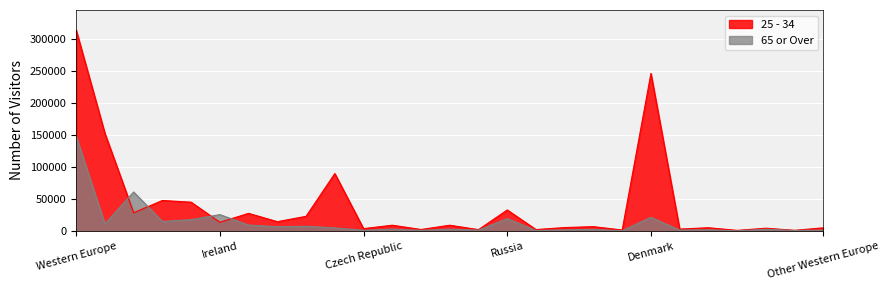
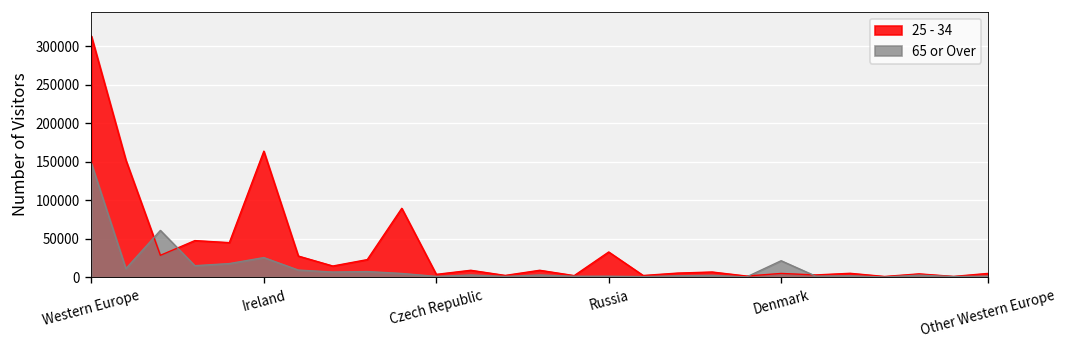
25 - 34, Ireland: 10000 -> 160000
65 or Over, Russia: 20000 -> 0
25 - 34, Denmark: 250000 -> 0
